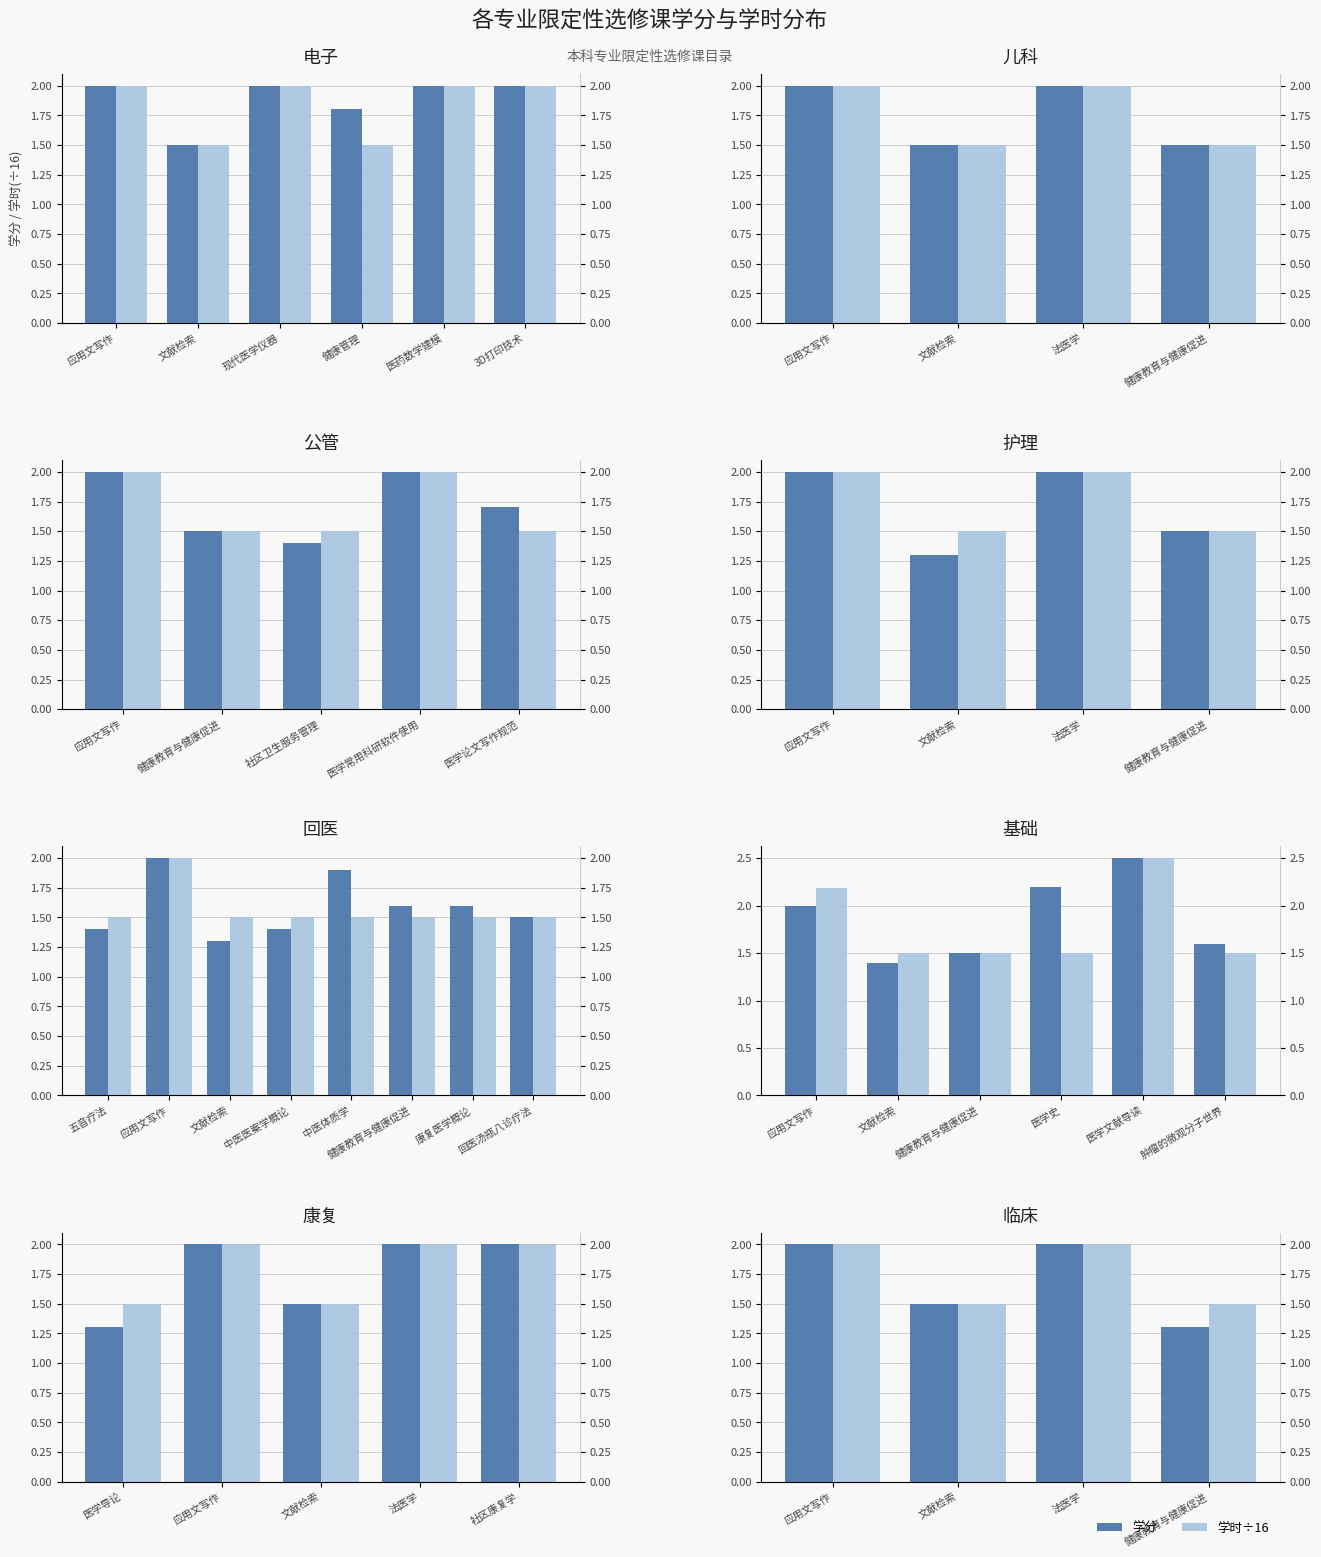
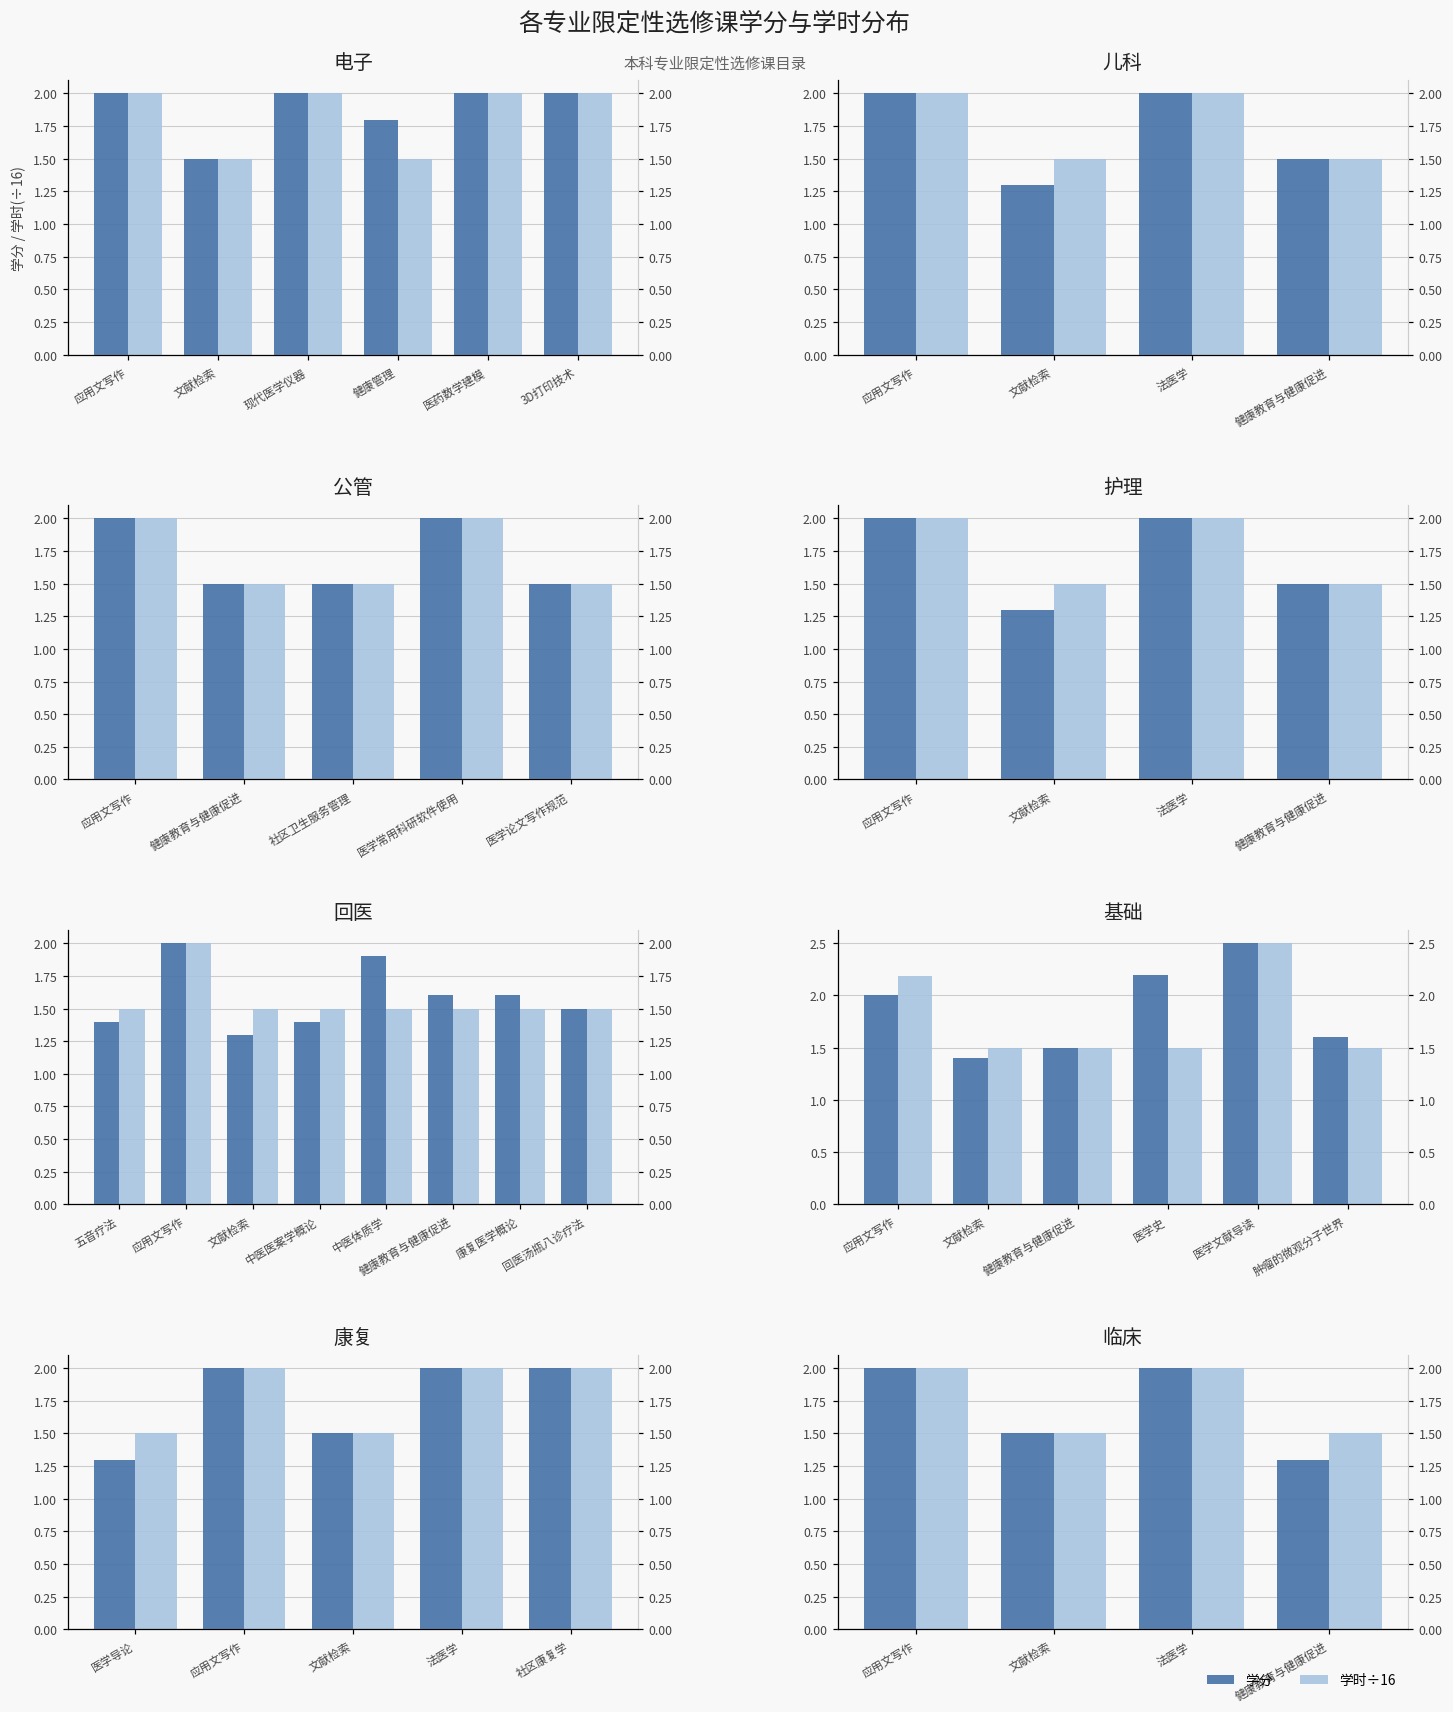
儿科, 学分, 文献检索: 1.5 -> 1.3
公管, 学分, 社区卫生服务管理: 1.4 -> 1.5
公管, 学分, 医学论文写作规范: 1.7 -> 1.5
